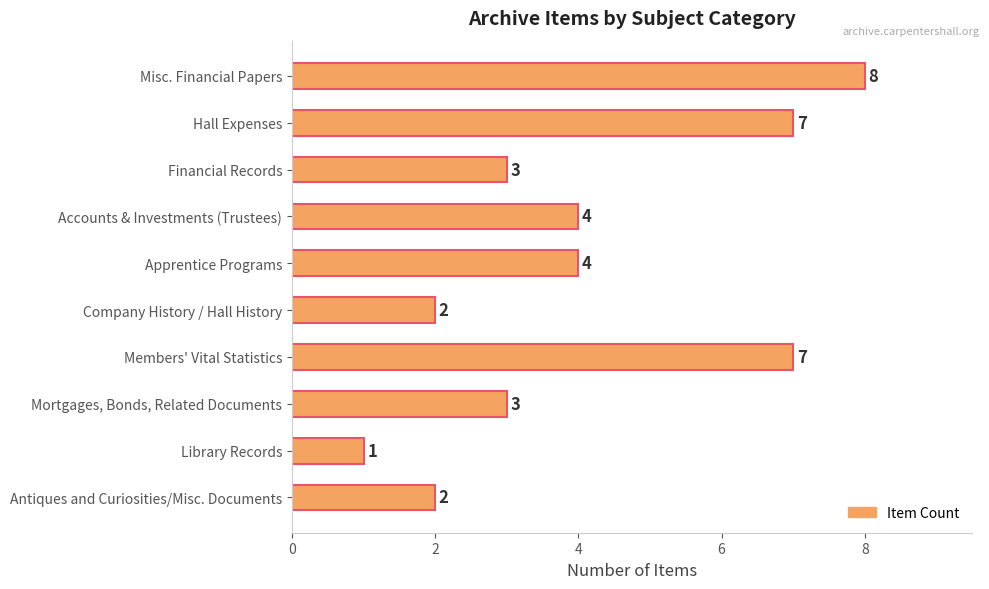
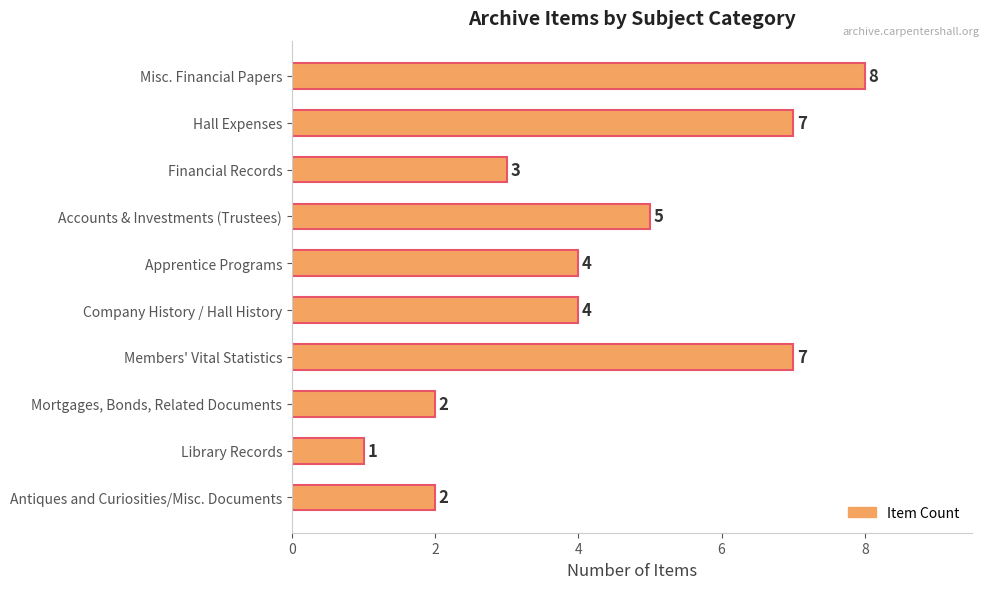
Accounts & Investments (Trustees): 4 -> 5
Company History / Hall History: 2 -> 4
Mortgages, Bonds, Related Documents: 3 -> 2
